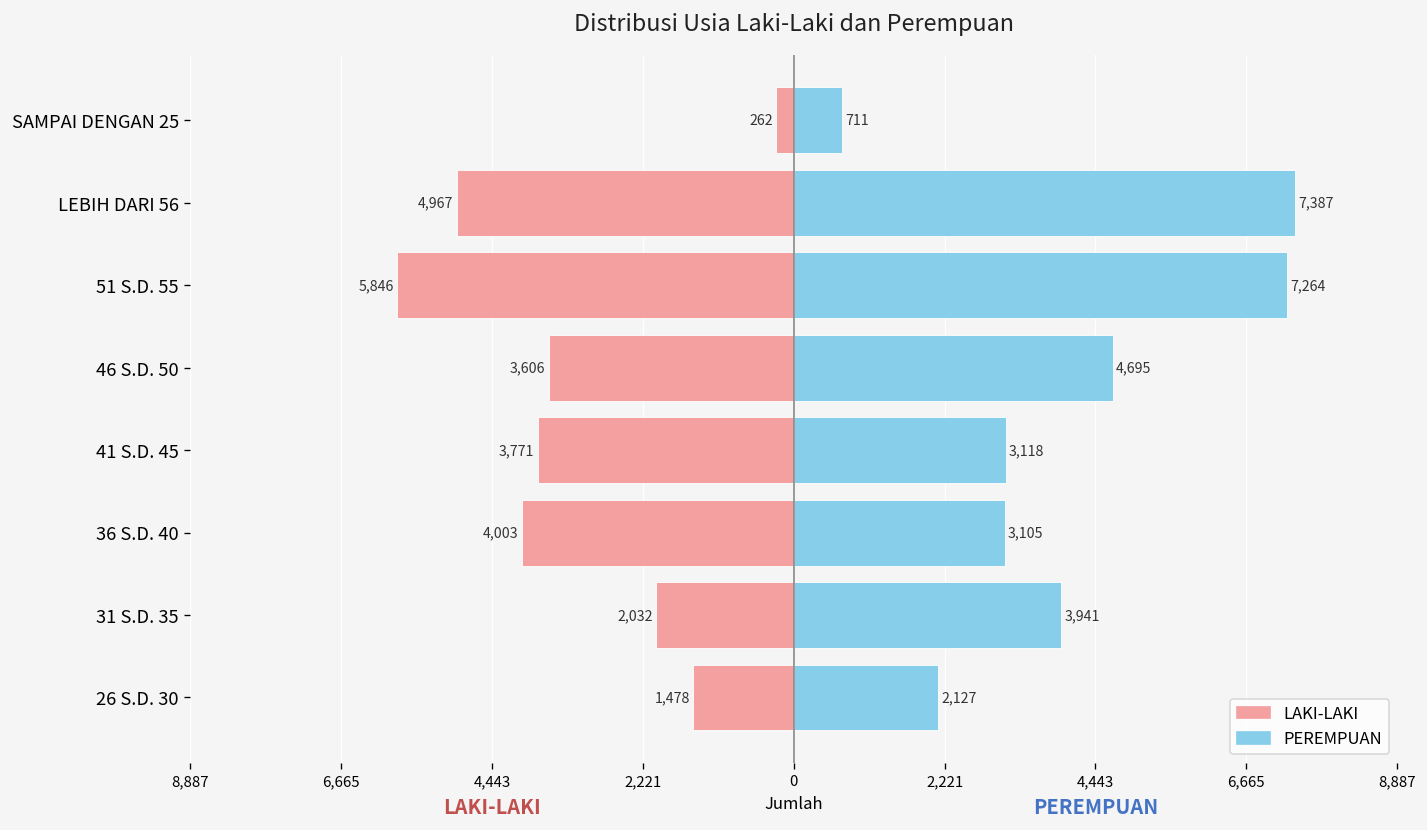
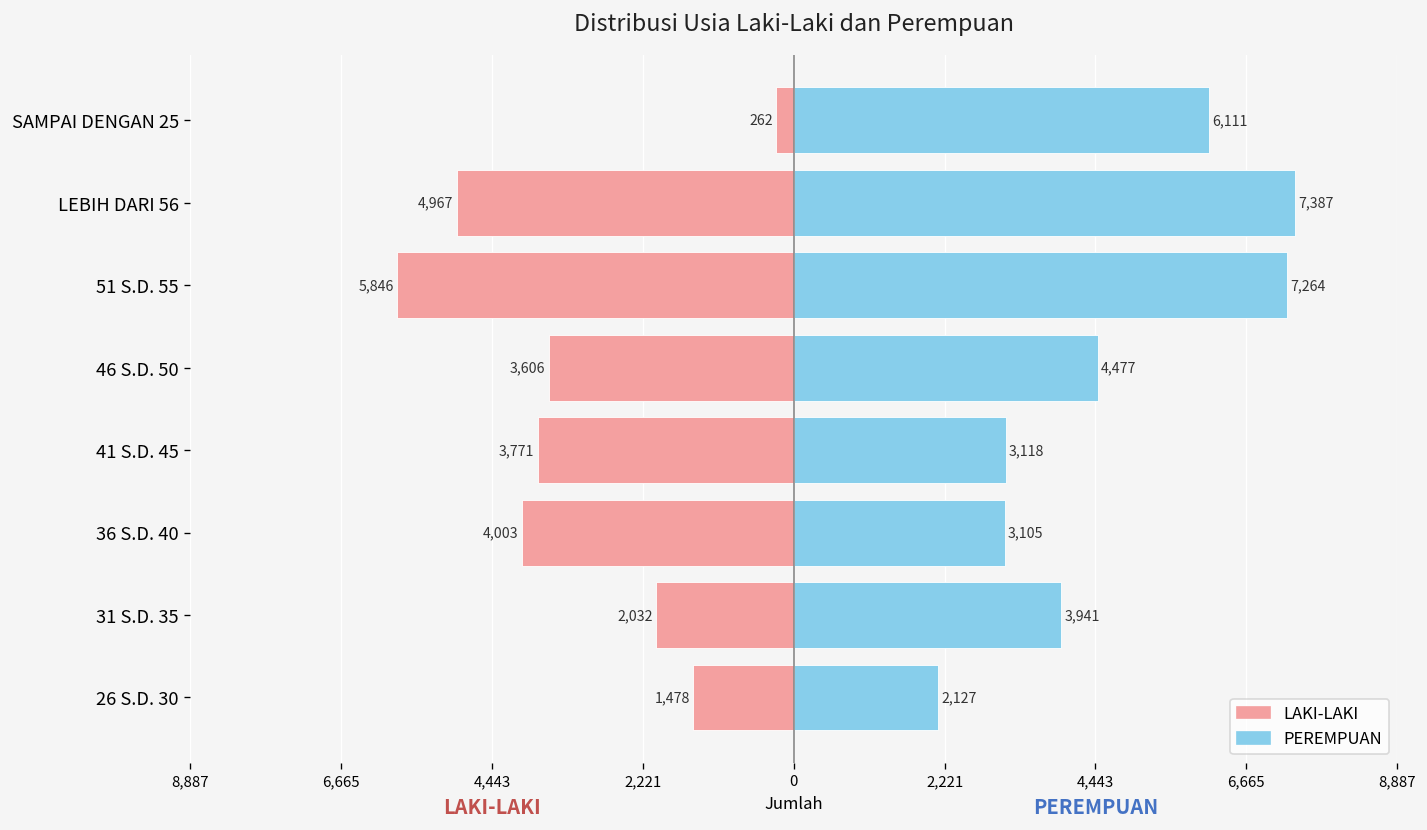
PEREMPUAN, SAMPAI DENGAN 25: 711 -> 6,111
PEREMPUAN, 46 S.D. 50: 4,695 -> 4,477
